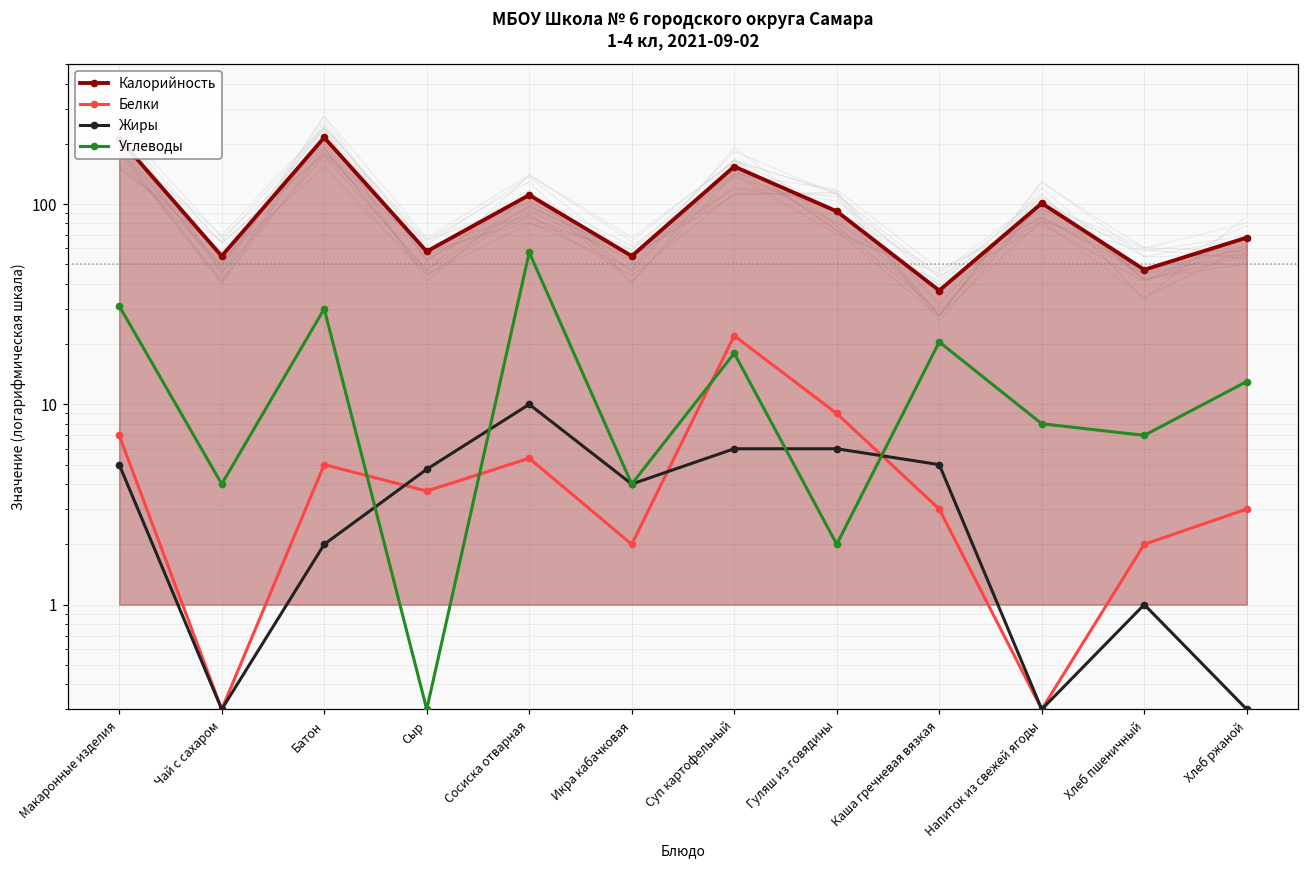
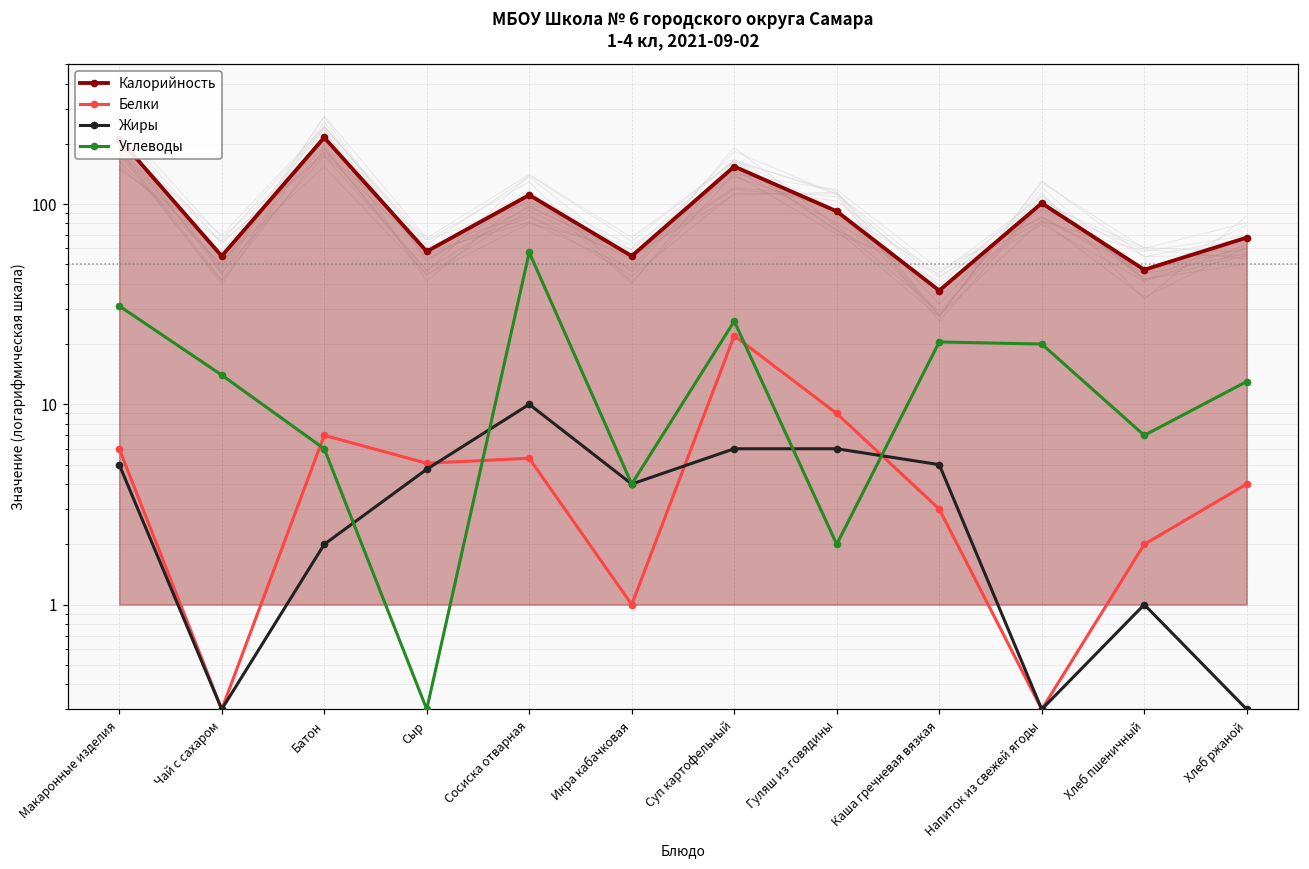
Белки, Макаронные изделия: 7 -> 6
Углеводы, Чай с сахаром: 4 -> 14
Белки, Батон: 5 -> 7
Углеводы, Батон: 30 -> 6
Белки, Сыр: 3.7 -> 5.1
Белки, Икра кабачковая: 2 -> 1
Углеводы, Суп картофельный: 18 -> 26
Углеводы, Напиток из свежей ягоды: 8 -> 20
Белки, Хлеб ржаной: 3 -> 4
